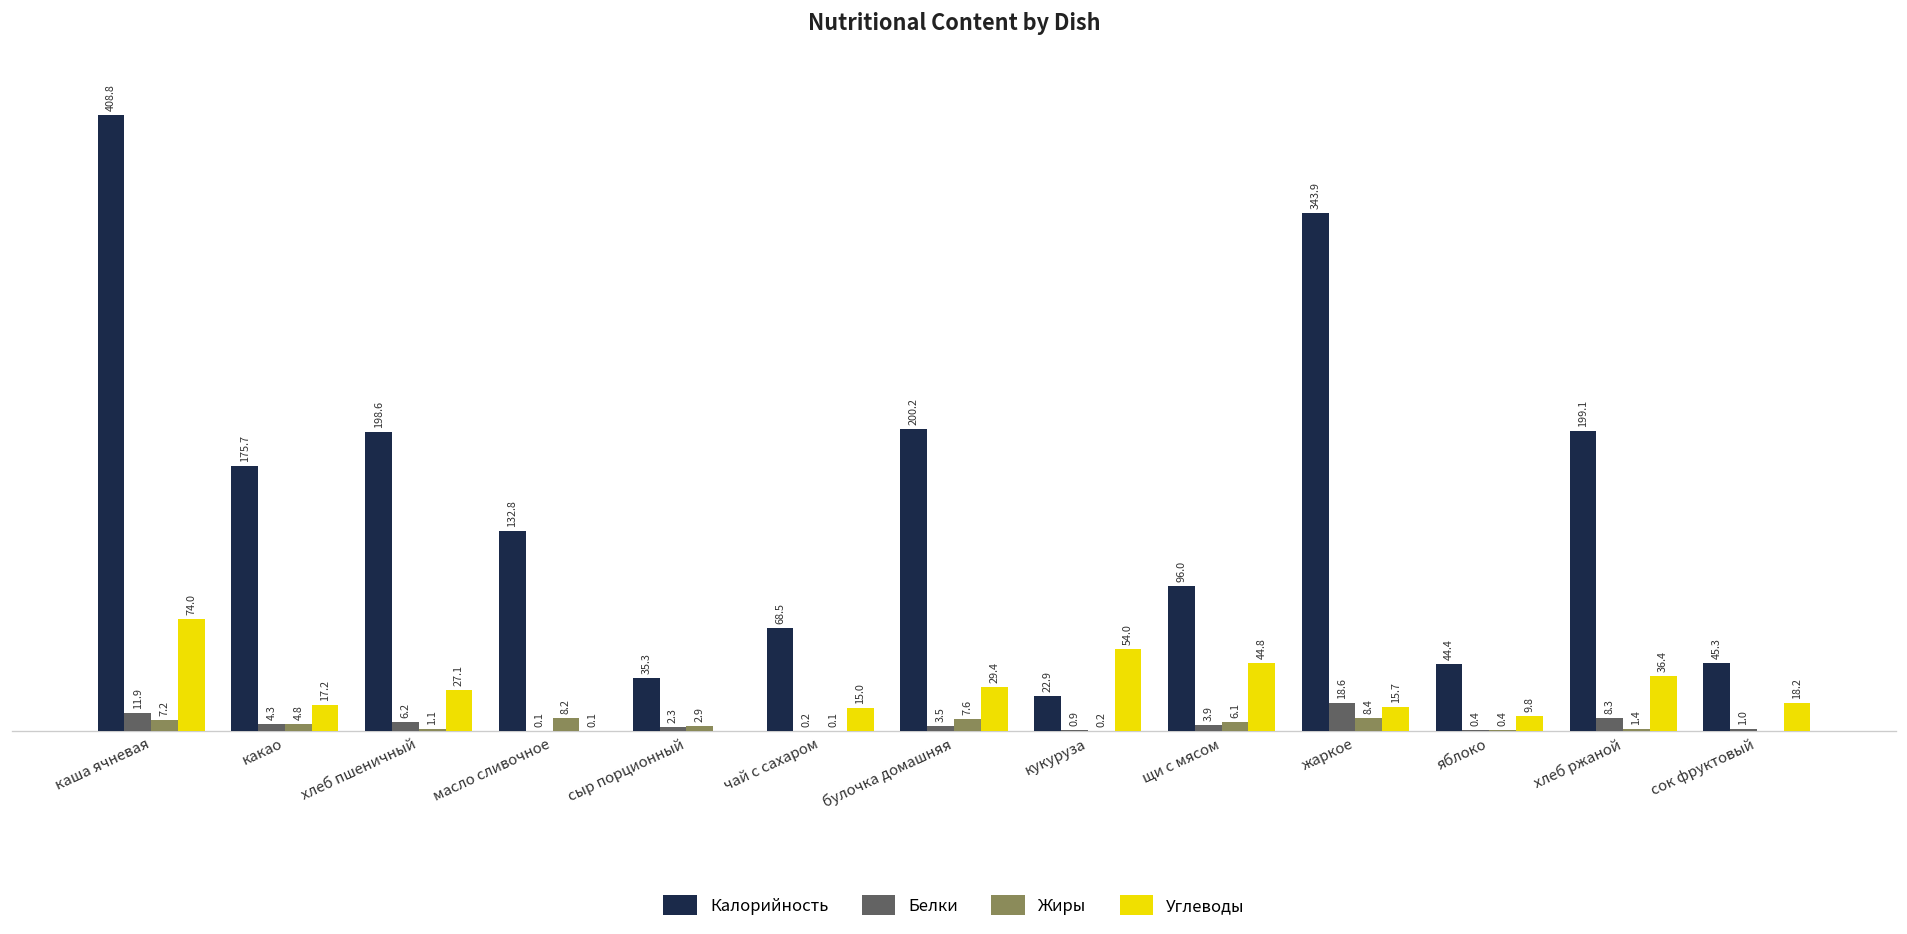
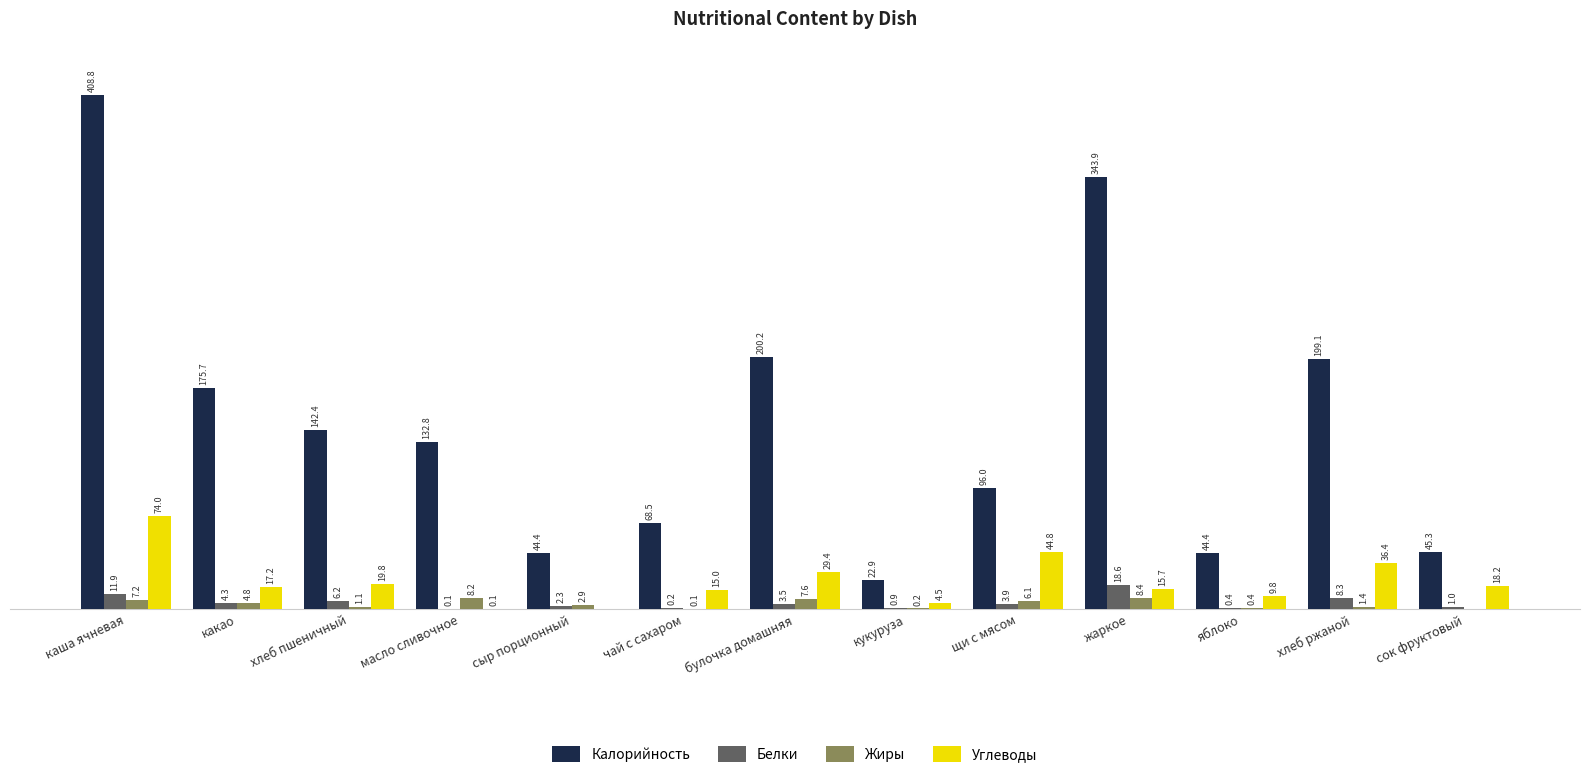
Калорийность, хлеб пшеничный: 198.6 -> 142.4
Углеводы, хлеб пшеничный: 27.1 -> 19.8
Калорийность, сыр порционный: 35.3 -> 44.4
Углеводы, кукуруза: 54.0 -> 4.5
